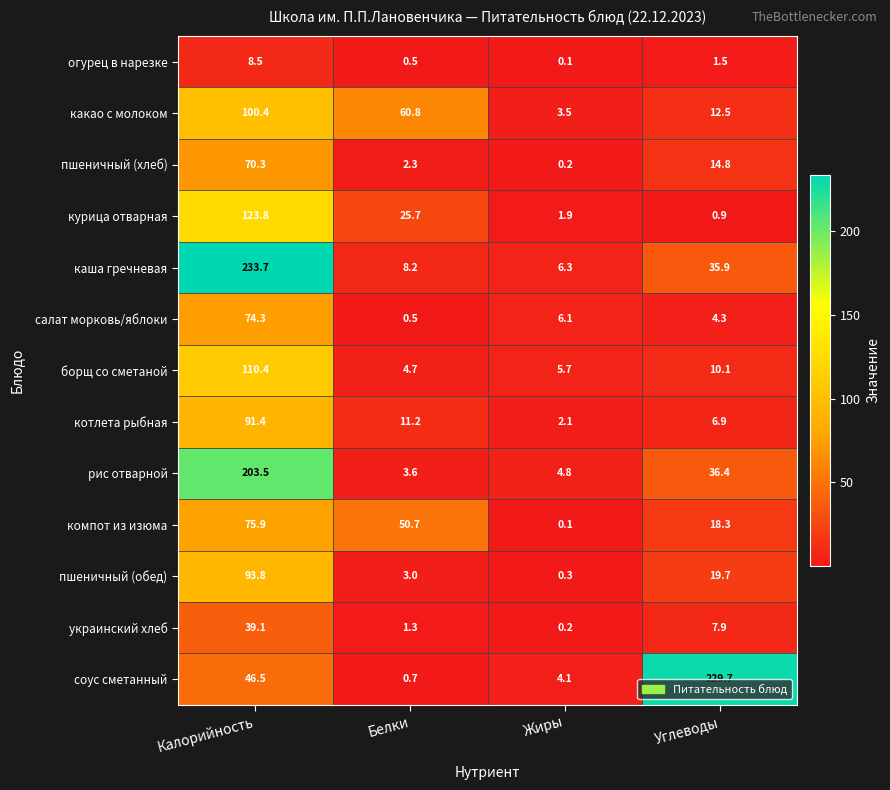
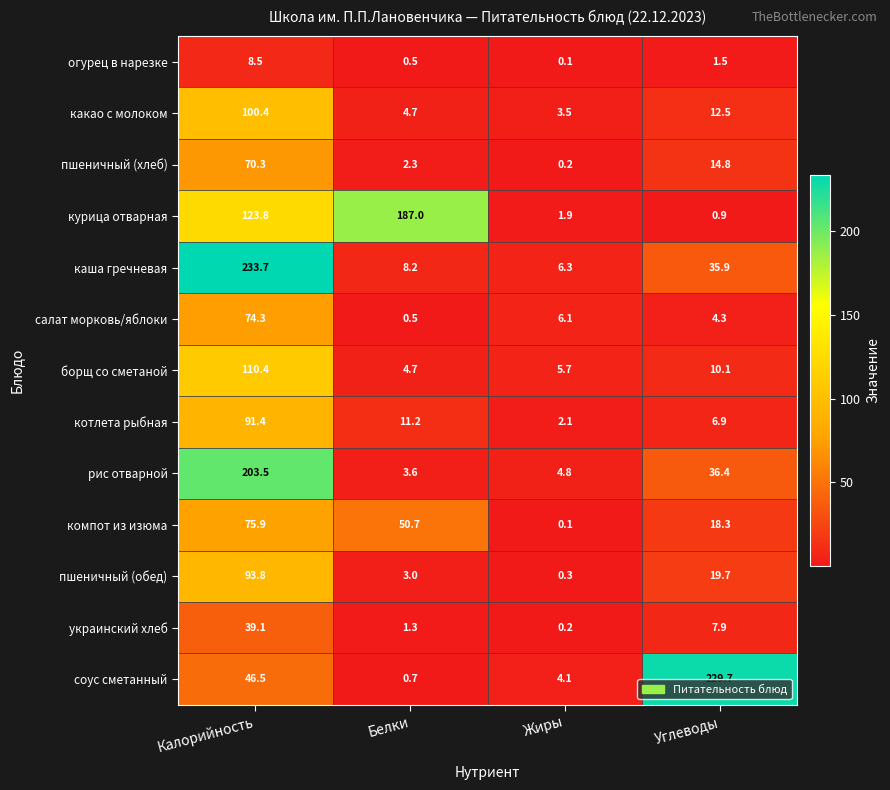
какао с молоком, Белки: 60.8 -> 4.7
курица отварная, Белки: 25.7 -> 187.0
